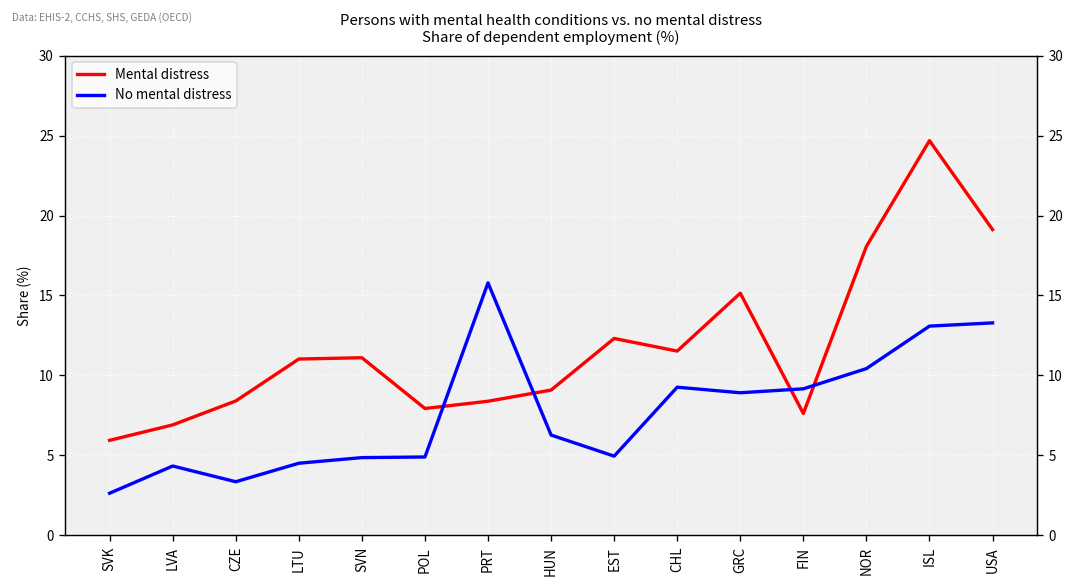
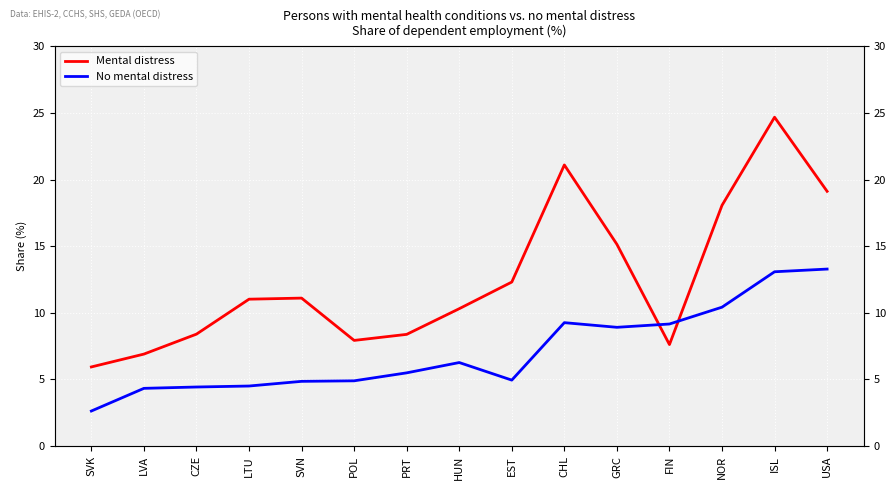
No mental distress, CZE: 3.3 -> 4.4
No mental distress, PRT: 15.8 -> 5.5
Mental distress, HUN: 9.1 -> 10.3
Mental distress, CHL: 11.5 -> 21.1
